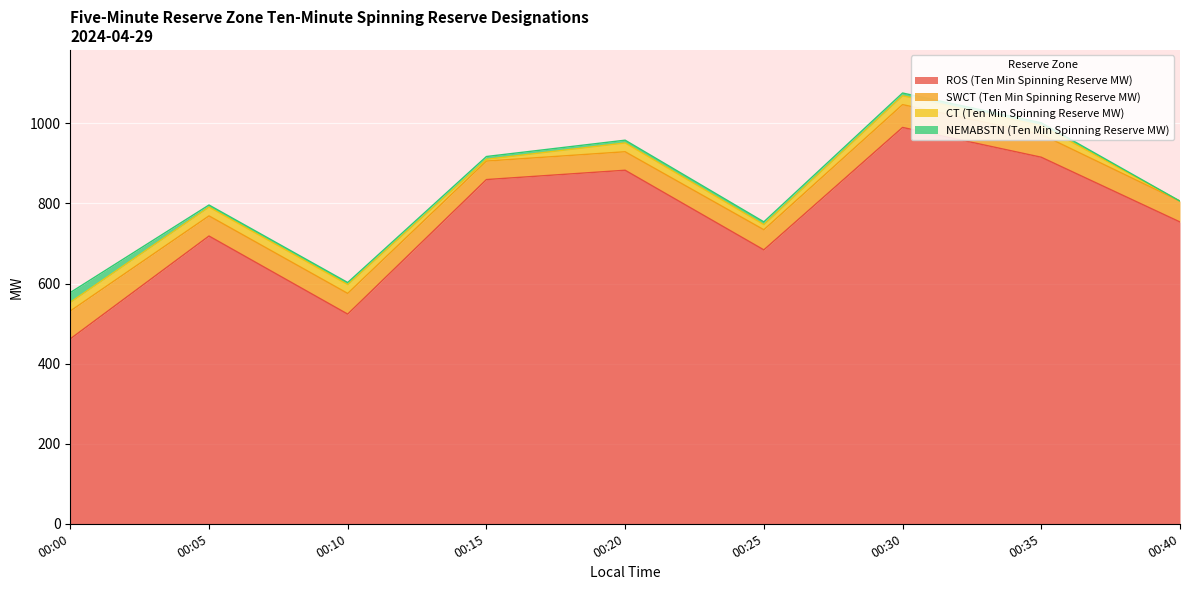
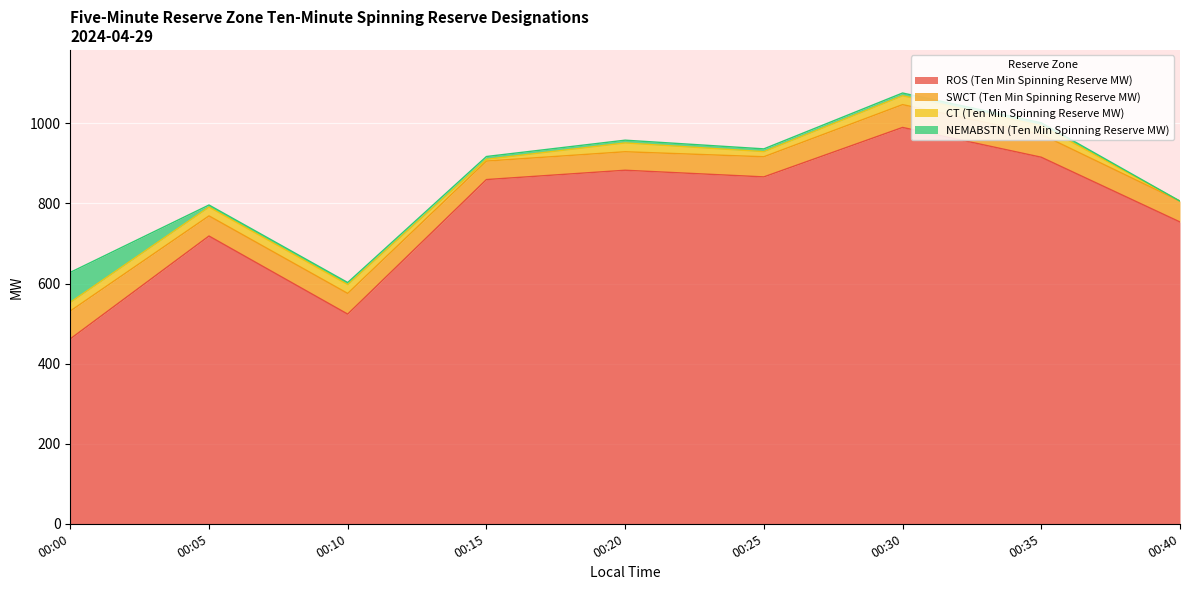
NEMABSTN (Ten Min Spinning Reserve MW), 00:00: 20 -> 70
ROS (Ten Min Spinning Reserve MW), 00:25: 680 -> 870
